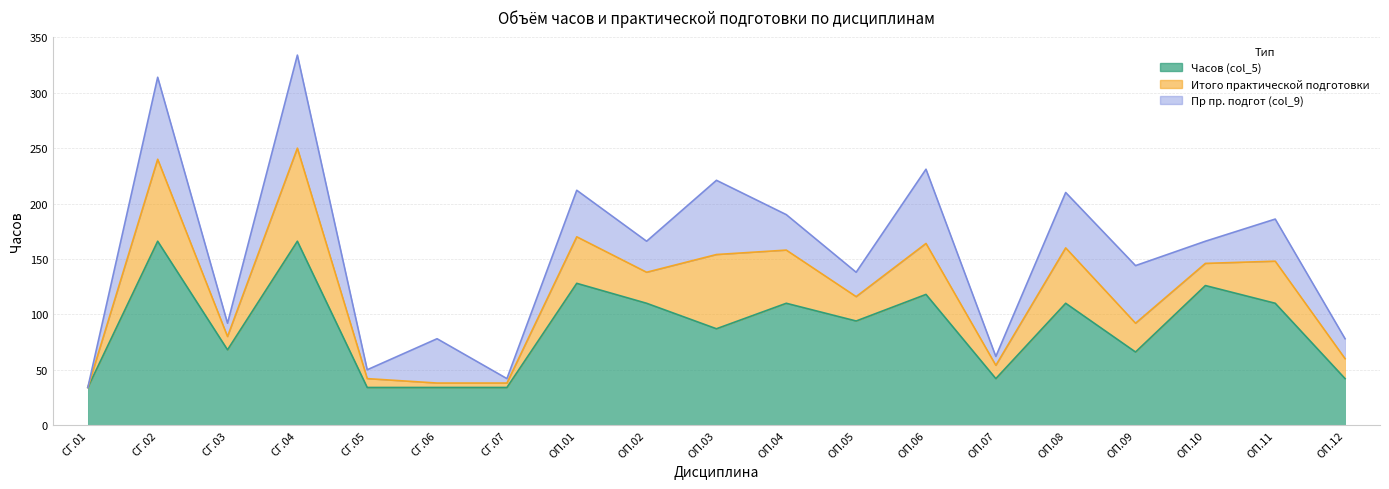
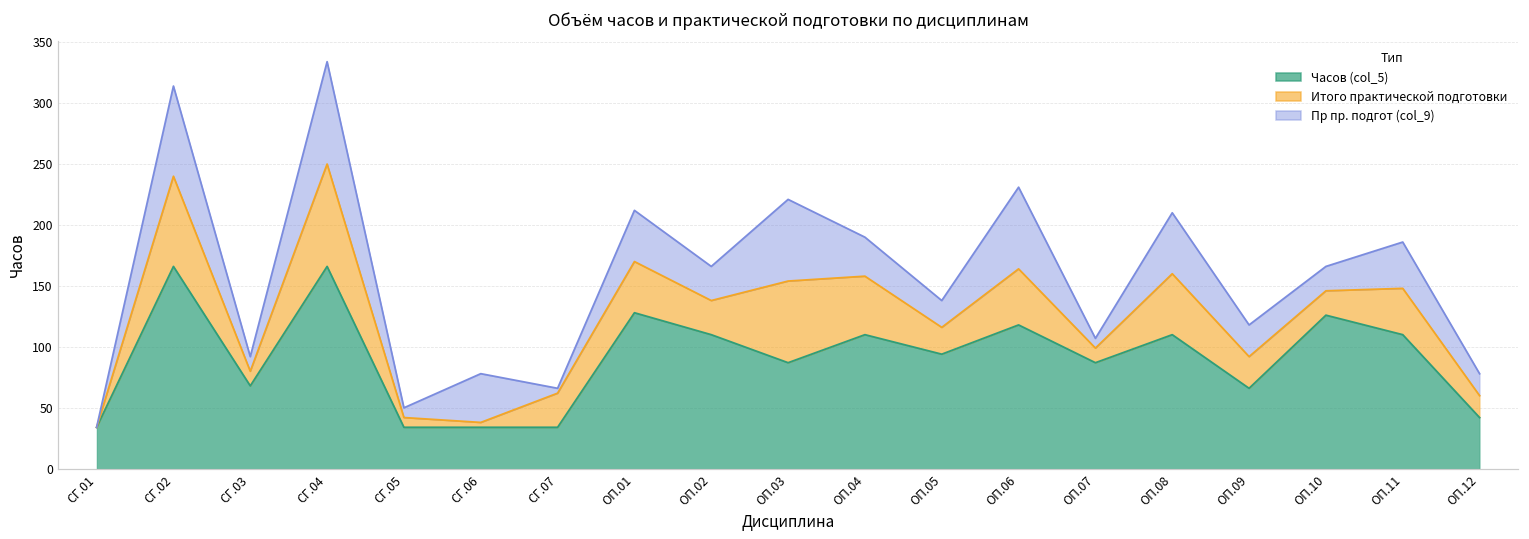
Итого практической подготовки, СГ.07: 4 -> 28
Часов (col_5), ОП.07: 42 -> 87
Пр пр. подгот (col_9), ОП.09: 52 -> 26
